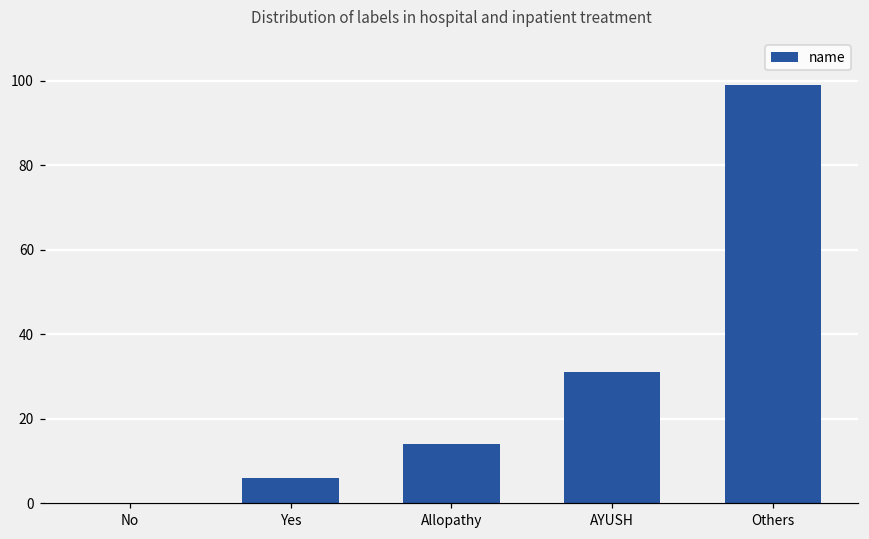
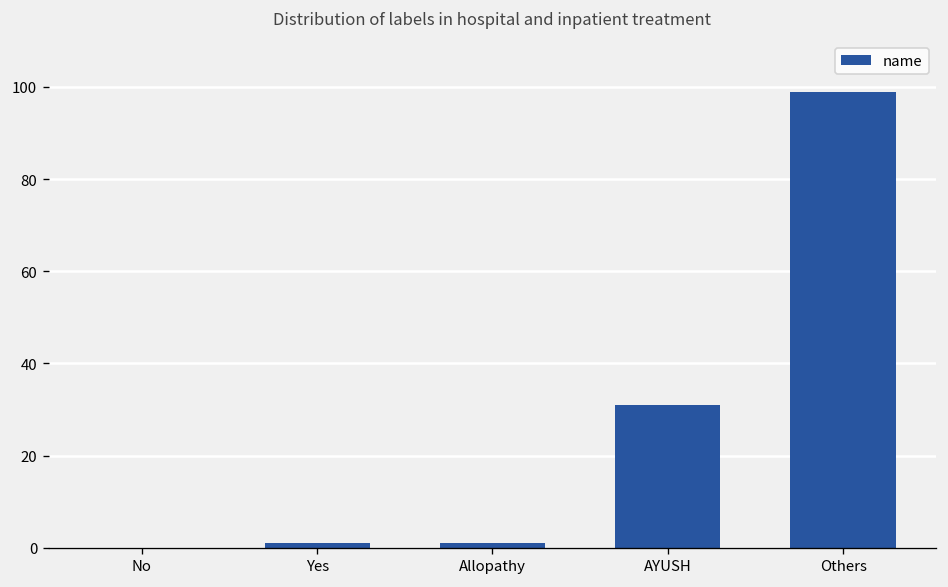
Yes: 6 -> 1
Allopathy: 14 -> 1
